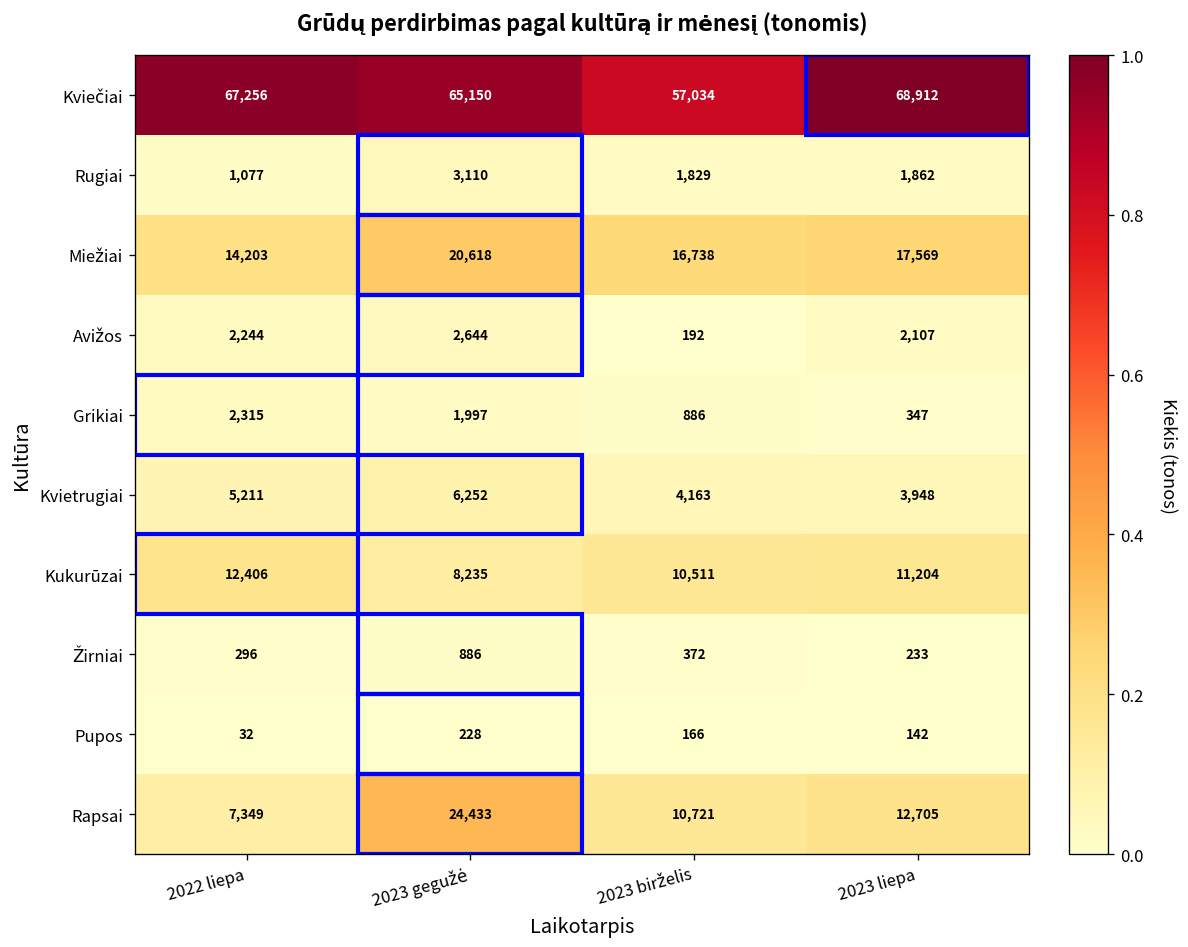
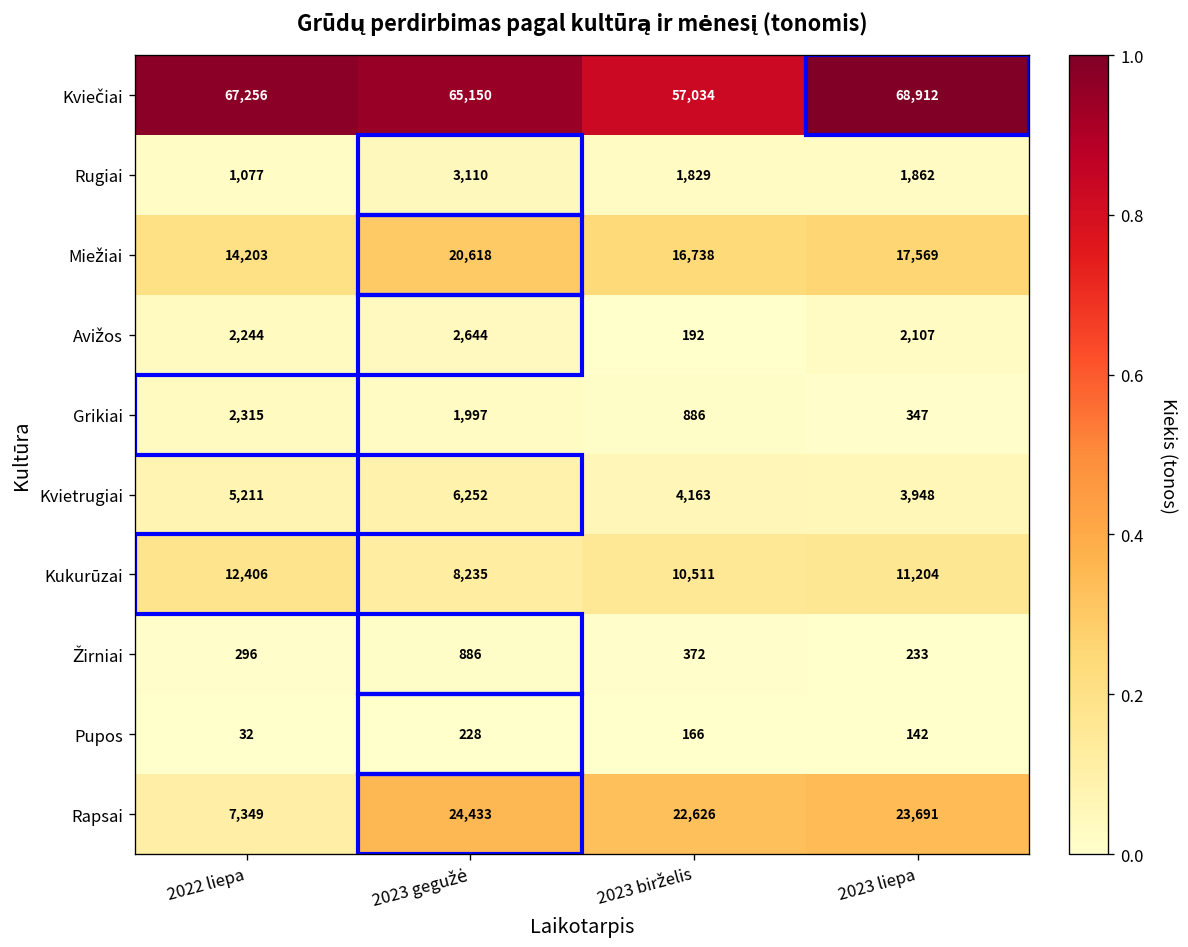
Rapsai, 2023 birželis: 10,721 -> 22,626
Rapsai, 2023 liepa: 12,705 -> 23,691
